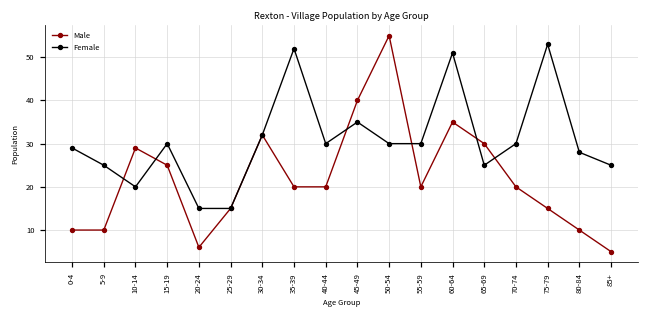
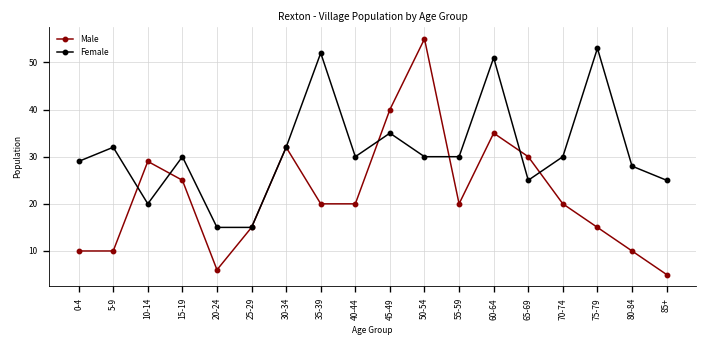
Female, 5-9: 25 -> 32
